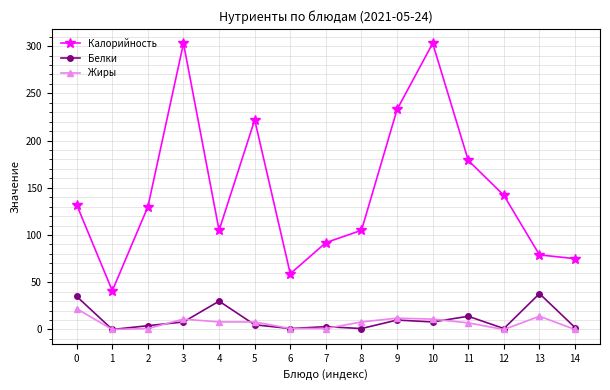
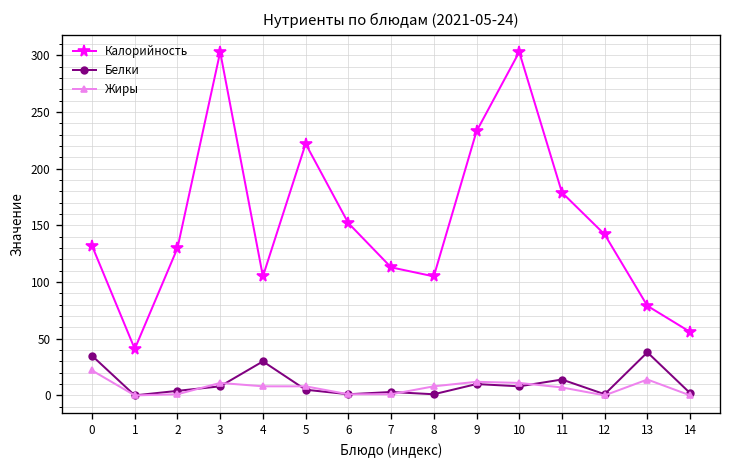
Калорийность, 6: 60 -> 150
Калорийность, 7: 90 -> 110
Калорийность, 14: 80 -> 60
